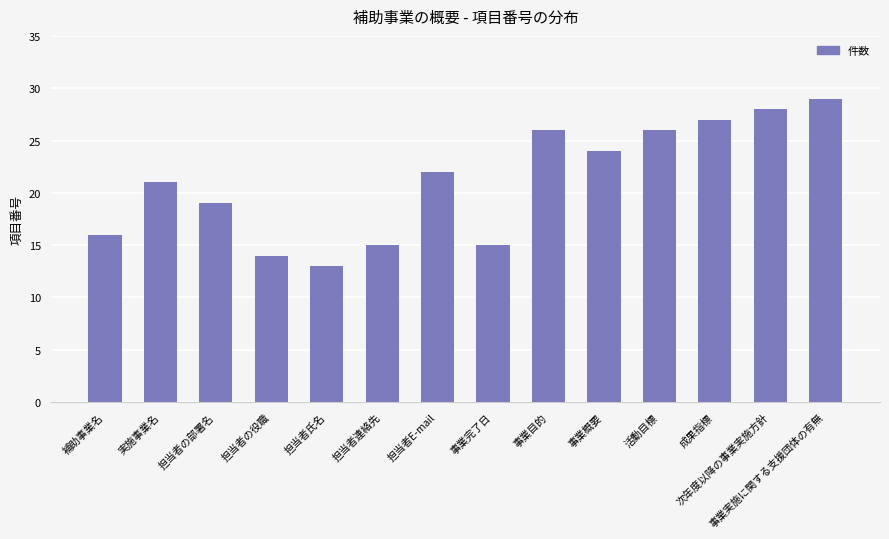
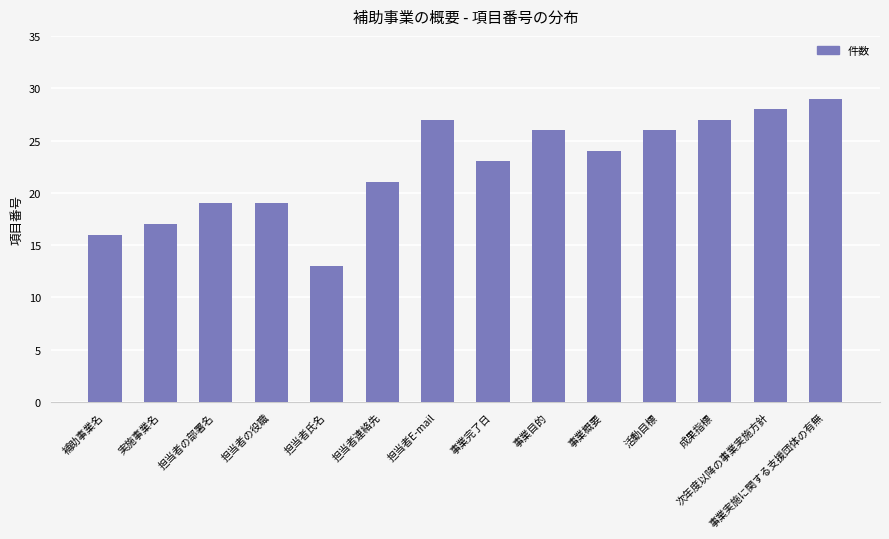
実施事業名: 21 -> 17
担当者の役職: 14 -> 19
担当者連絡先: 15 -> 21
担当者E-mail: 22 -> 27
事業完了日: 15 -> 23
